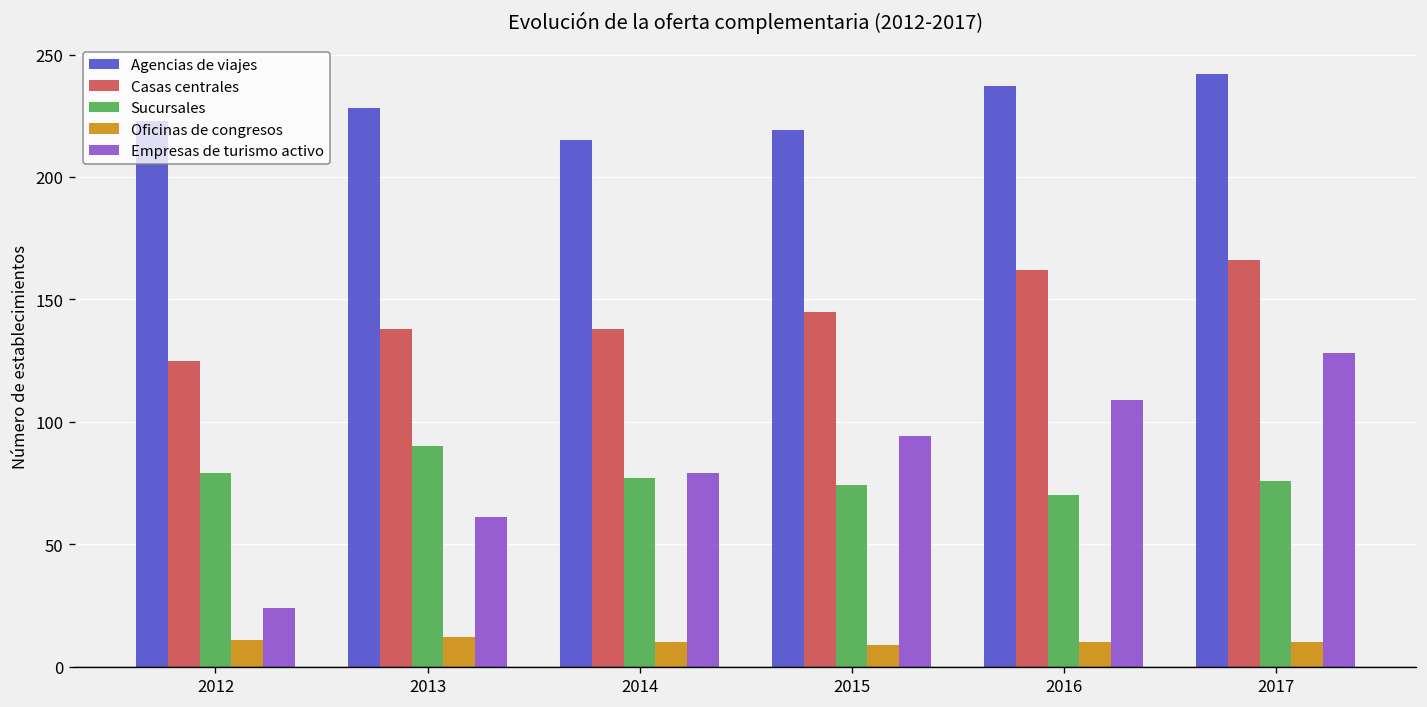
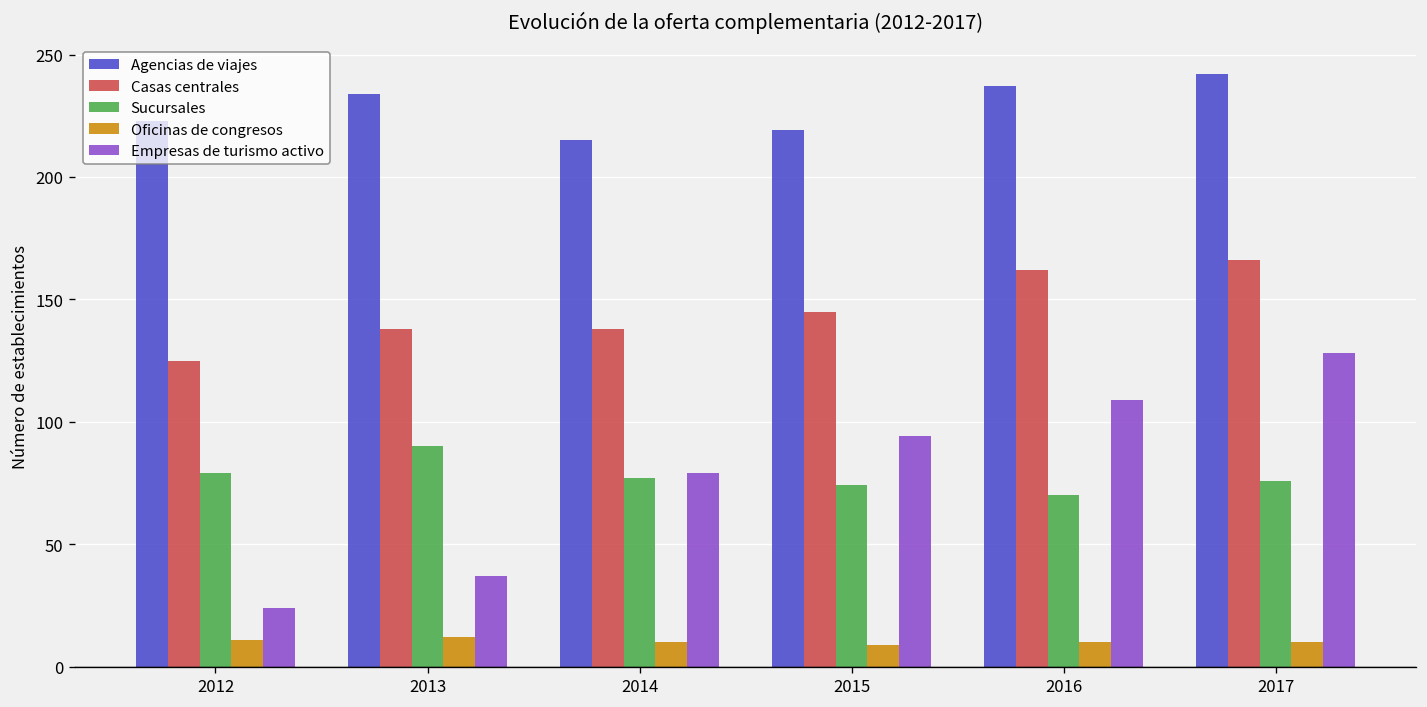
Agencias de viajes, 2013: 228 -> 234
Empresas de turismo activo, 2013: 61 -> 37
